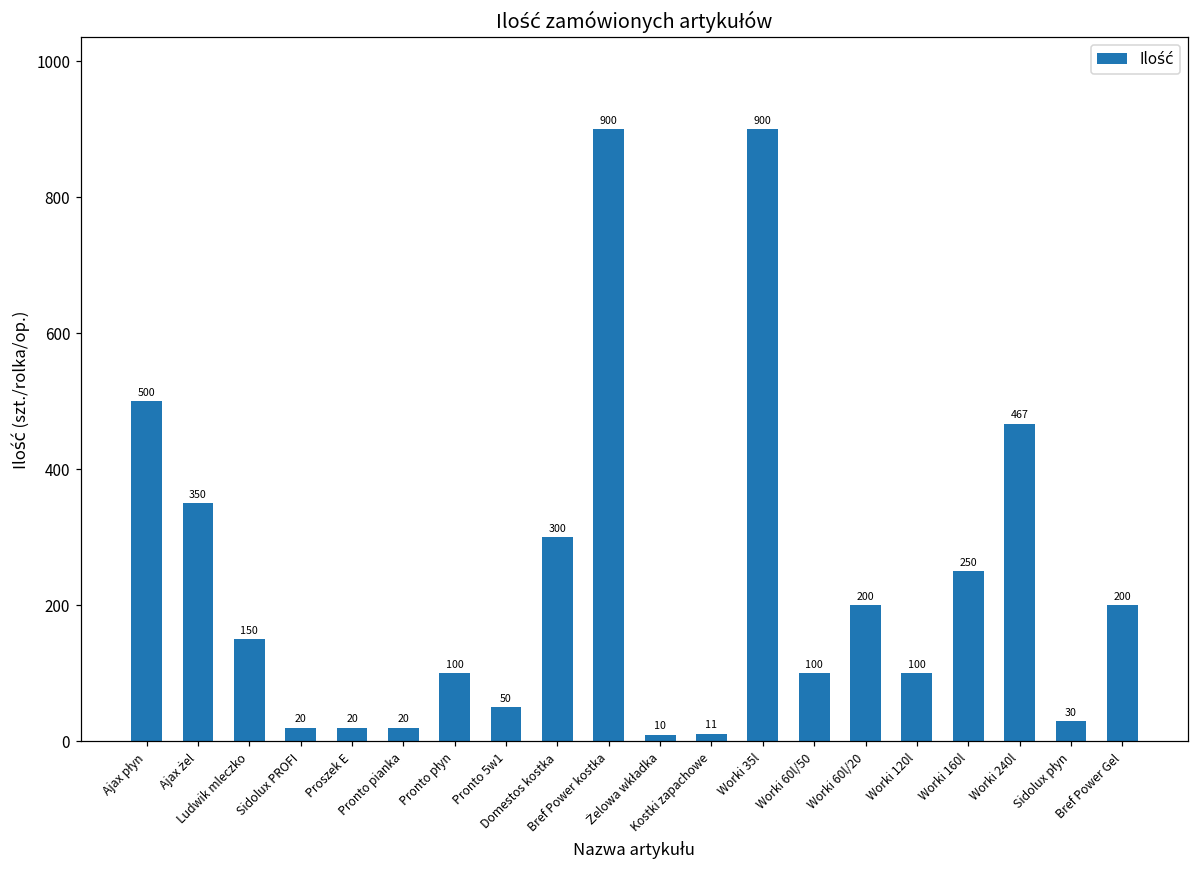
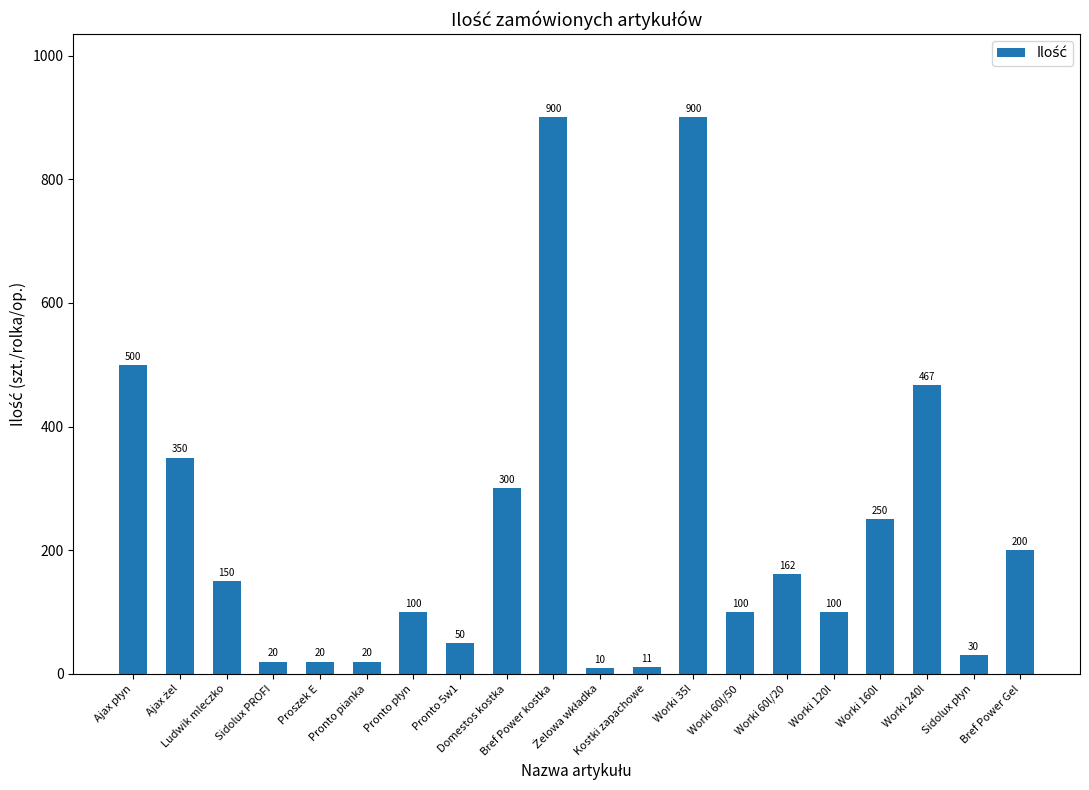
Worki 60l/20: 200 -> 162
